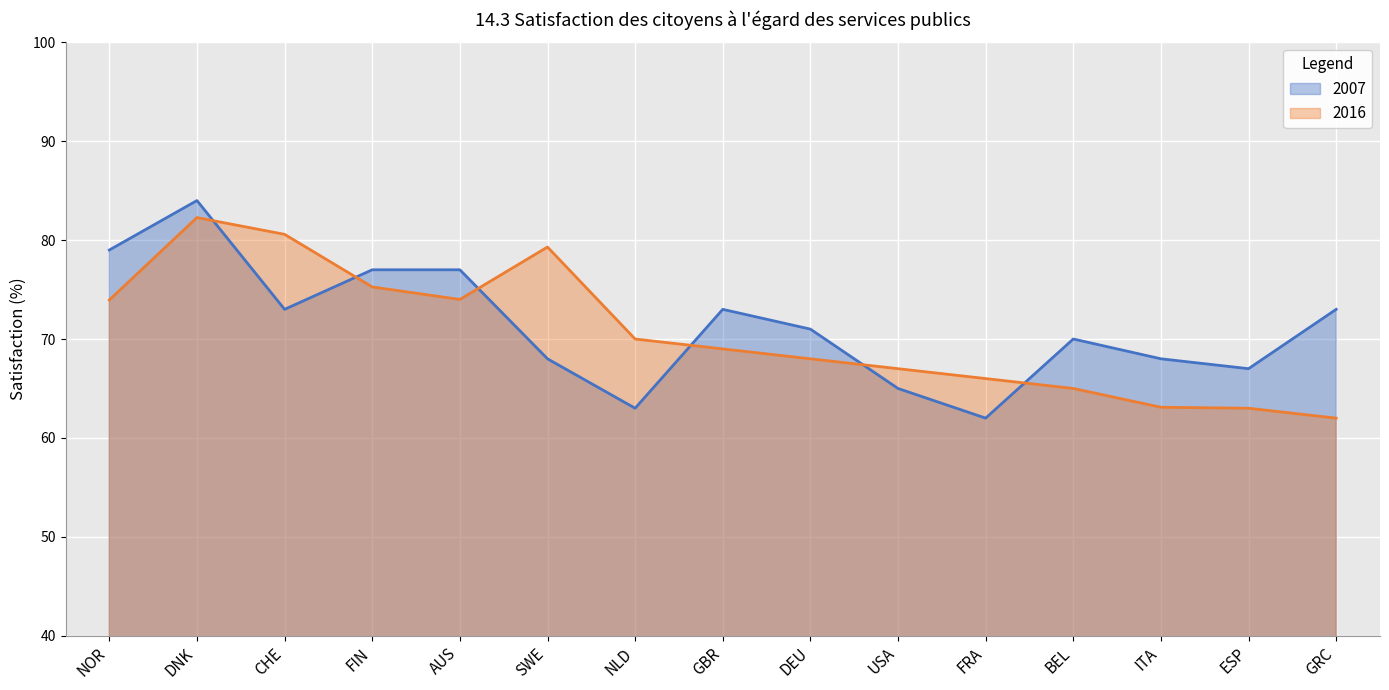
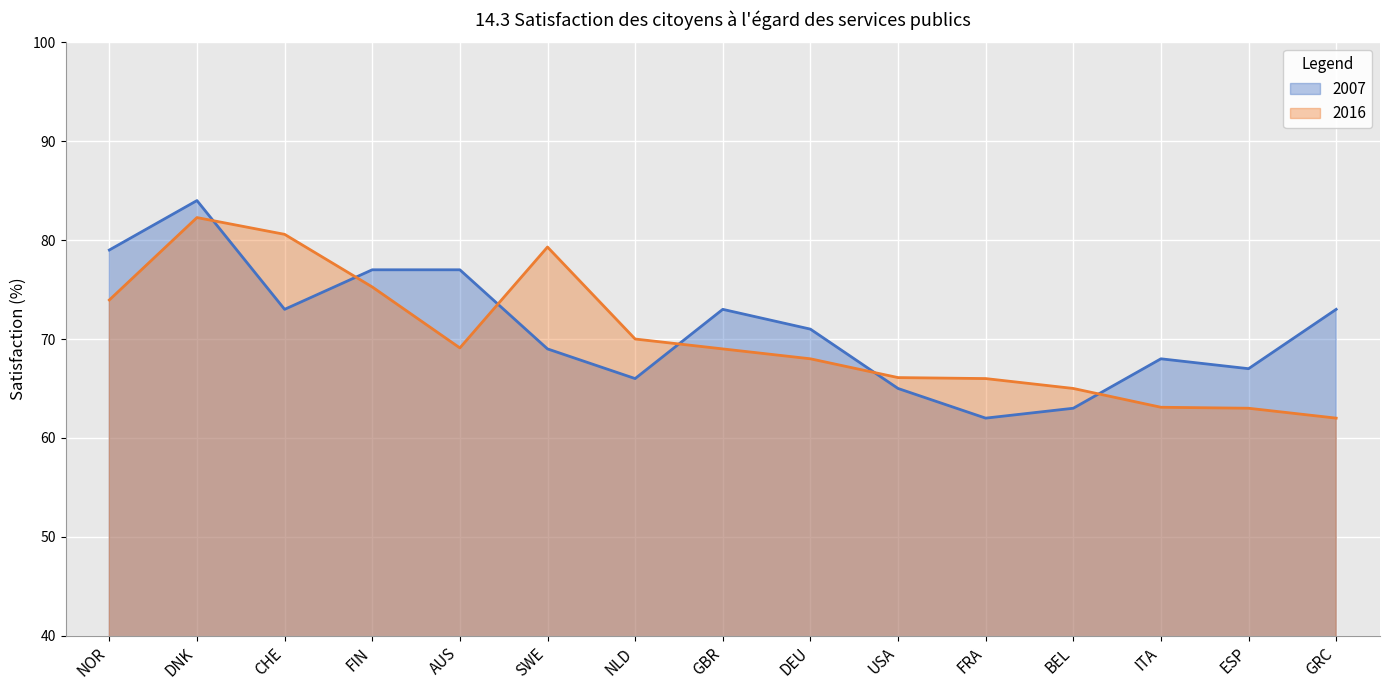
2016, AUS: 74 -> 69
2007, SWE: 68 -> 69
2007, NLD: 63 -> 66
2016, USA: 67 -> 66
2007, BEL: 70 -> 63
